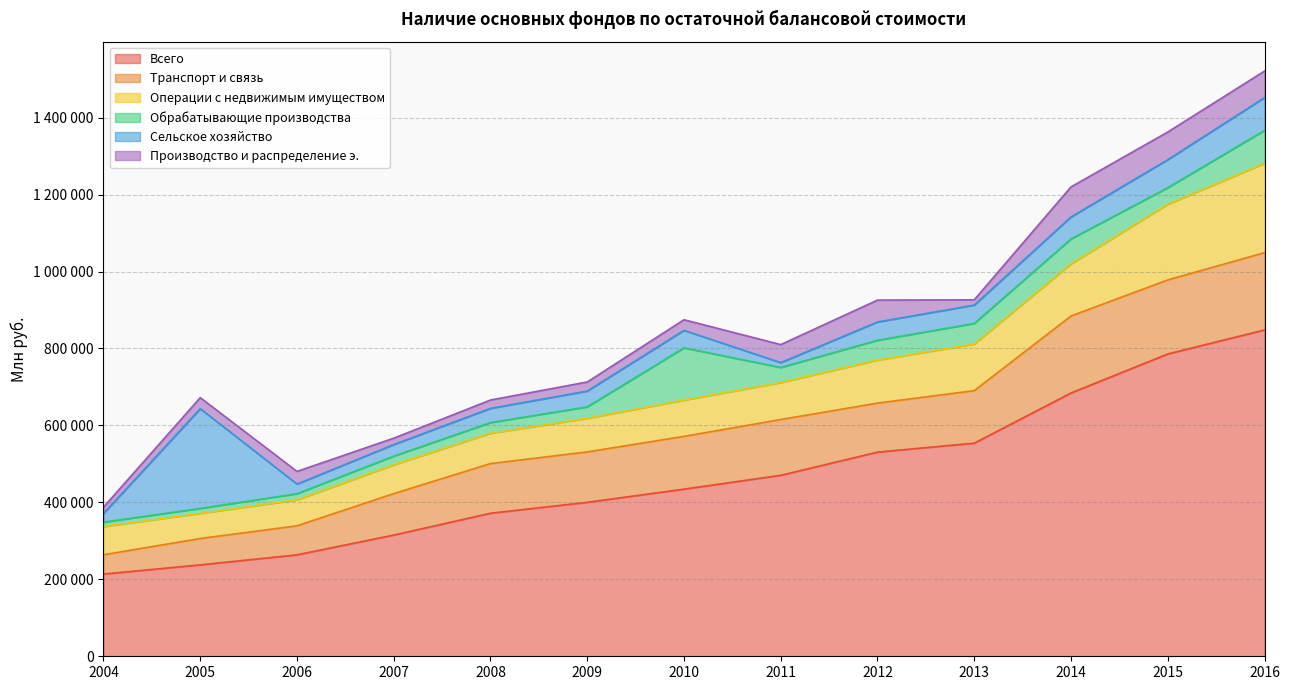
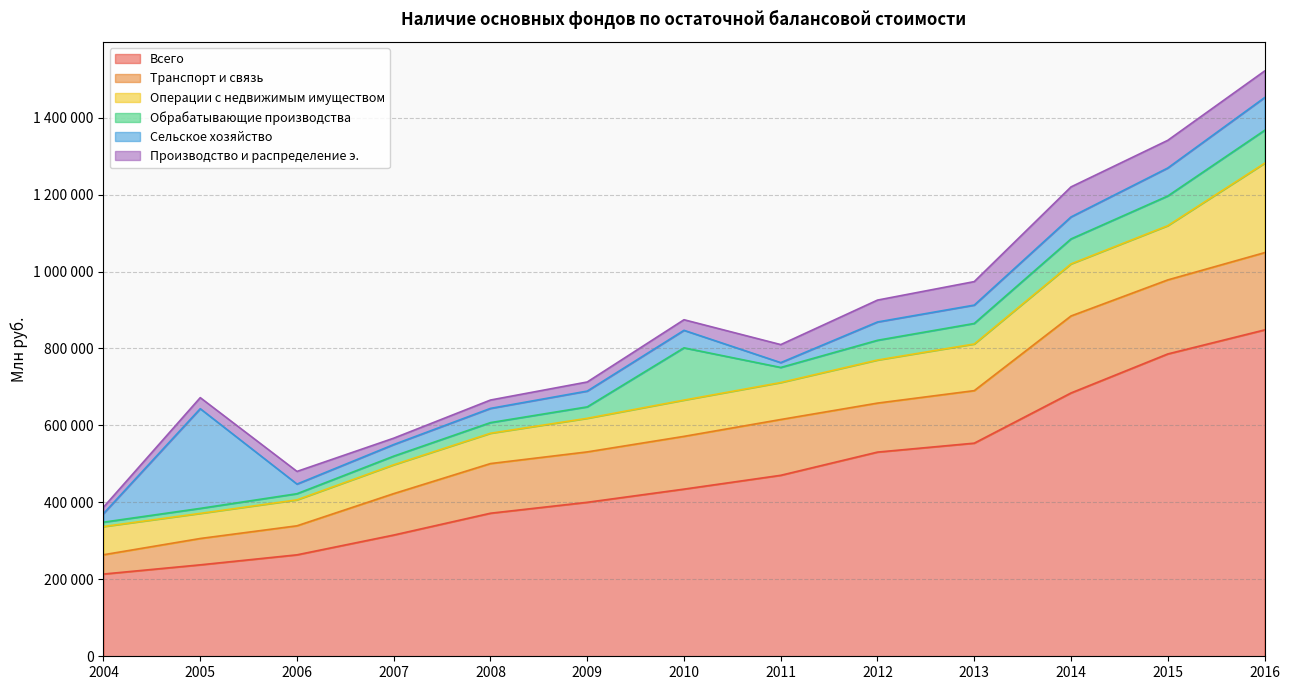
Производство и распределение э., 2013: 10000 -> 60000
Операции с недвижимым имуществом, 2015: 200000 -> 140000
Обрабатывающие производства, 2015: 40000 -> 80000
